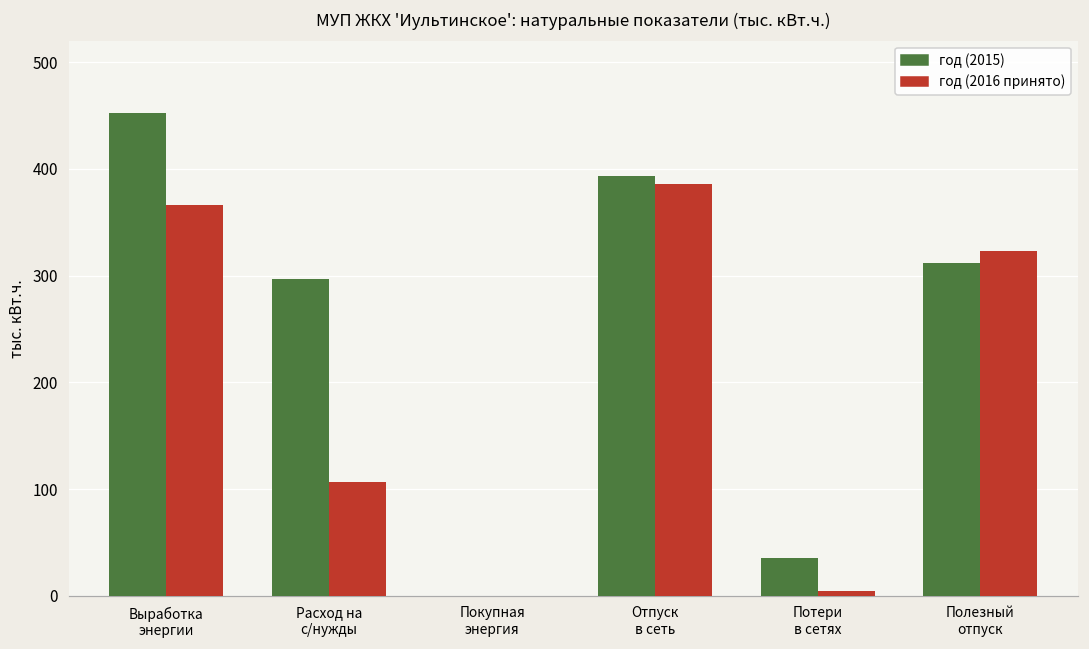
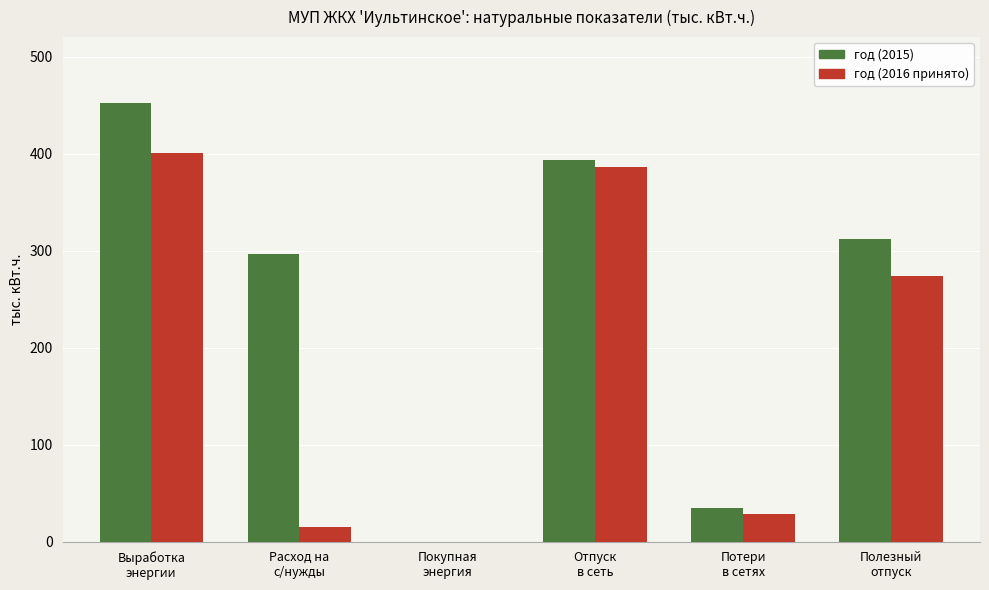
год (2016 принято), Выработка энергии: 370 -> 400
год (2016 принято), Расход на с/нужды: 110 -> 10
год (2016 принято), Потери в сетях: 0 -> 30
год (2016 принято), Полезный отпуск: 320 -> 270
